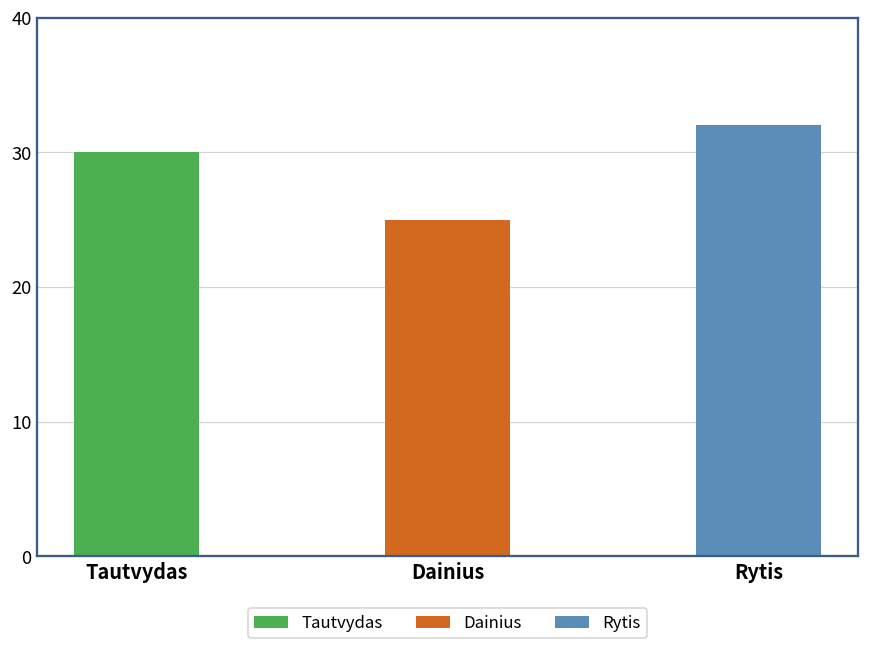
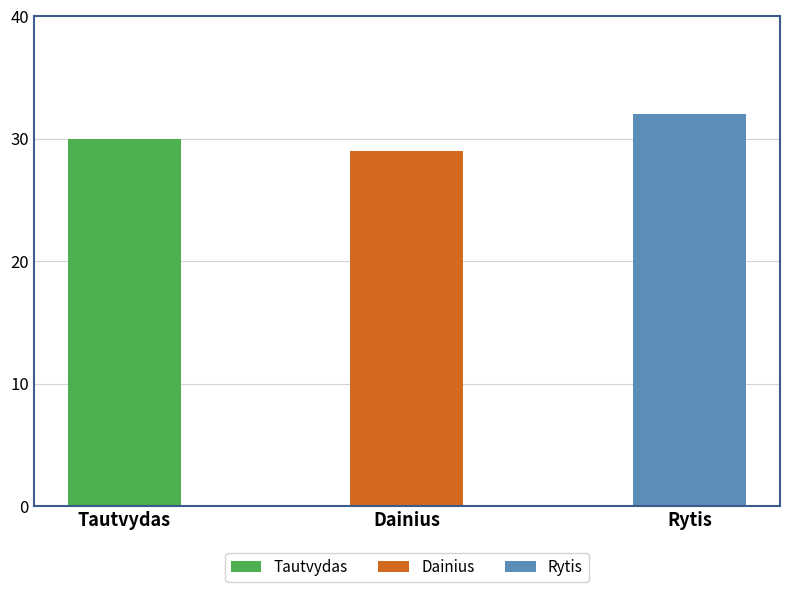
Dainius: 25 -> 29
